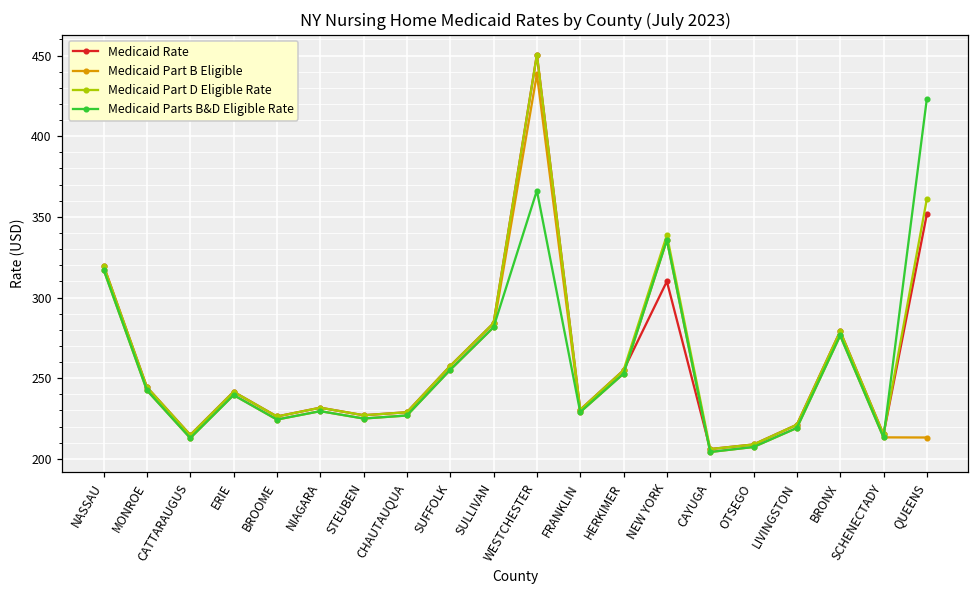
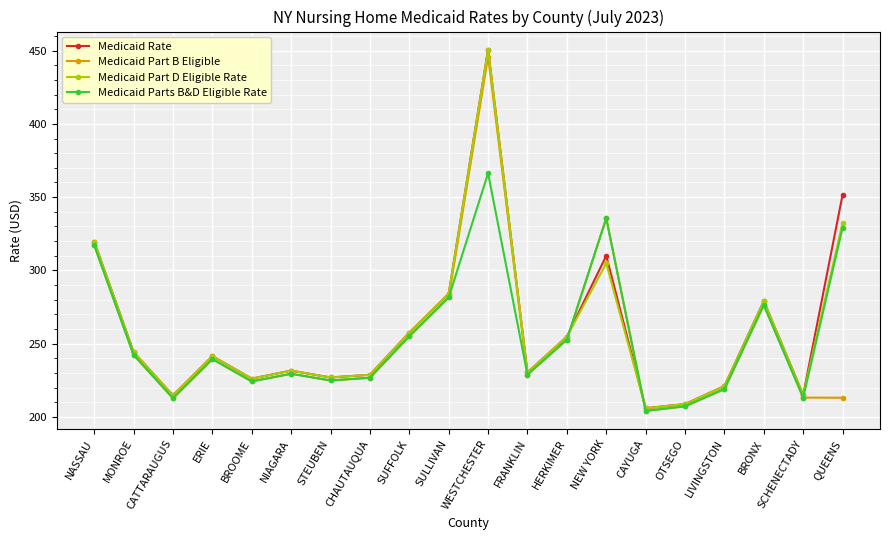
Medicaid Part B Eligible, WESTCHESTER: 438 -> 446
Medicaid Part D Eligible Rate, NEW YORK: 339 -> 305
Medicaid Part D Eligible Rate, QUEENS: 361 -> 333
Medicaid Parts B&D Eligible Rate, QUEENS: 423 -> 329
